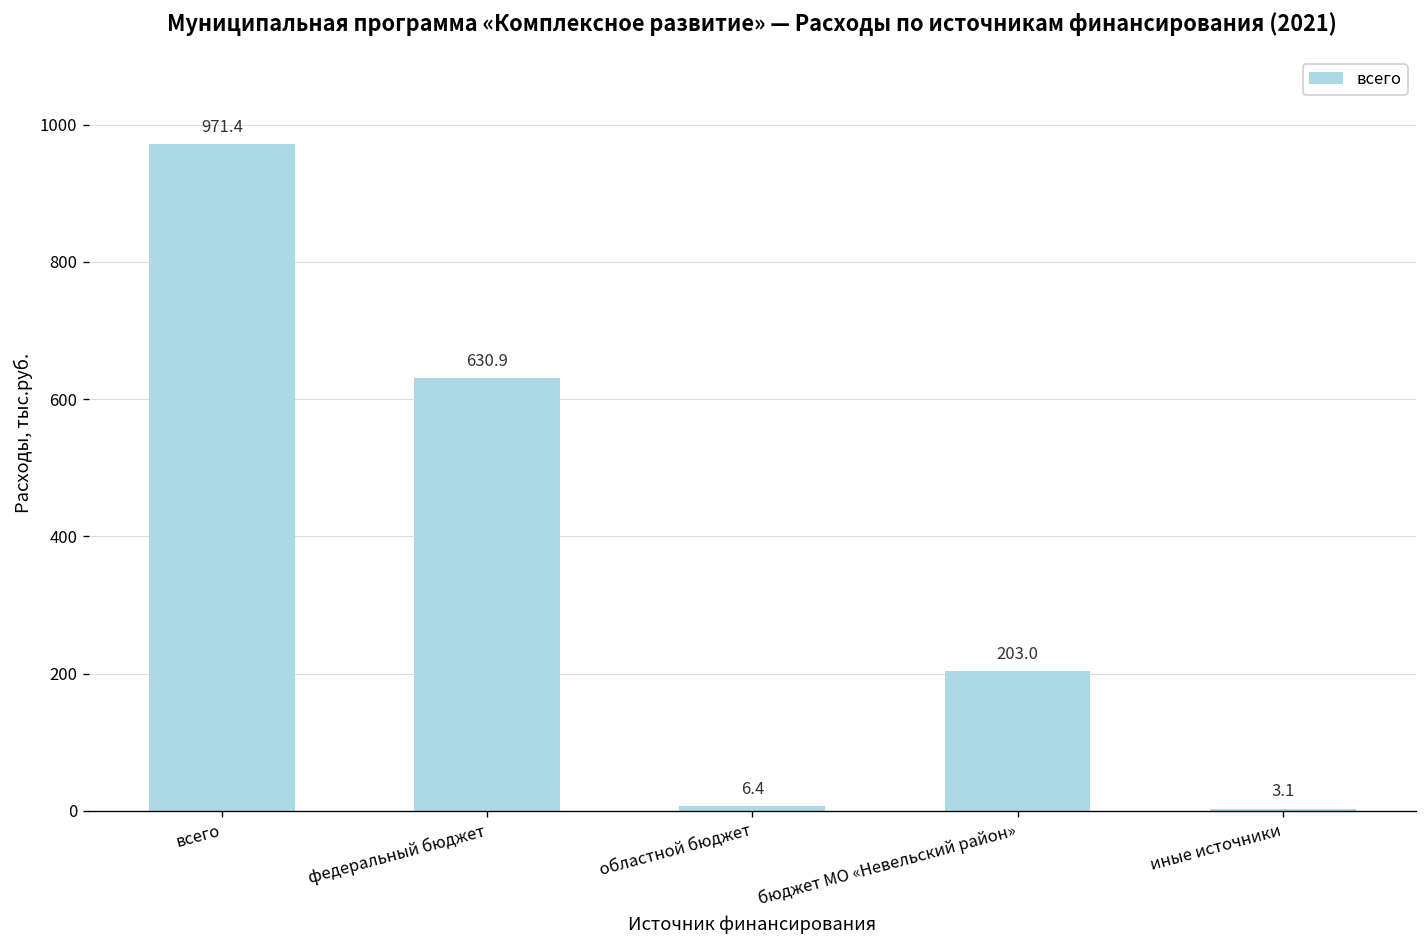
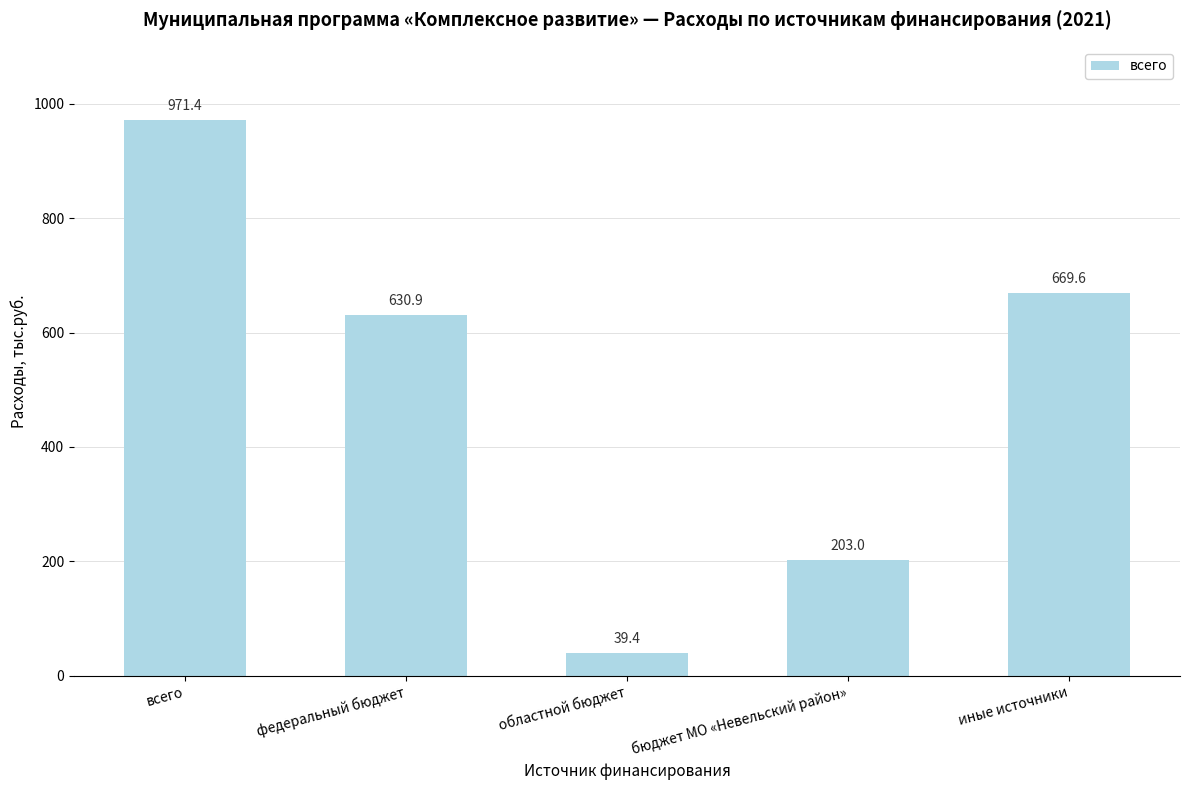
областной бюджет: 6.4 -> 39.4
иные источники: 3.1 -> 669.6
